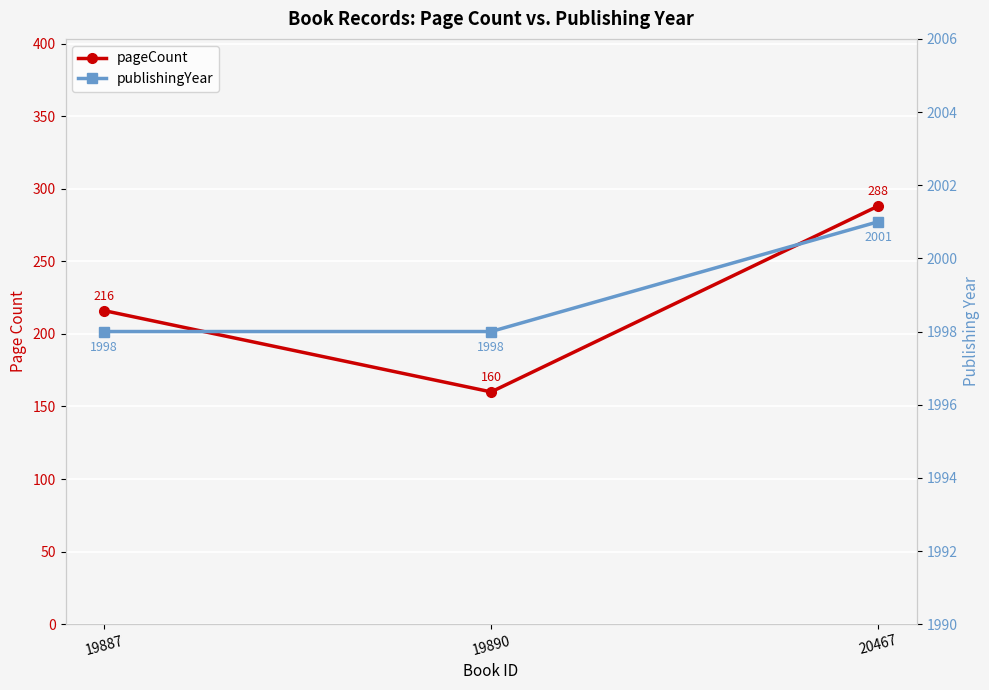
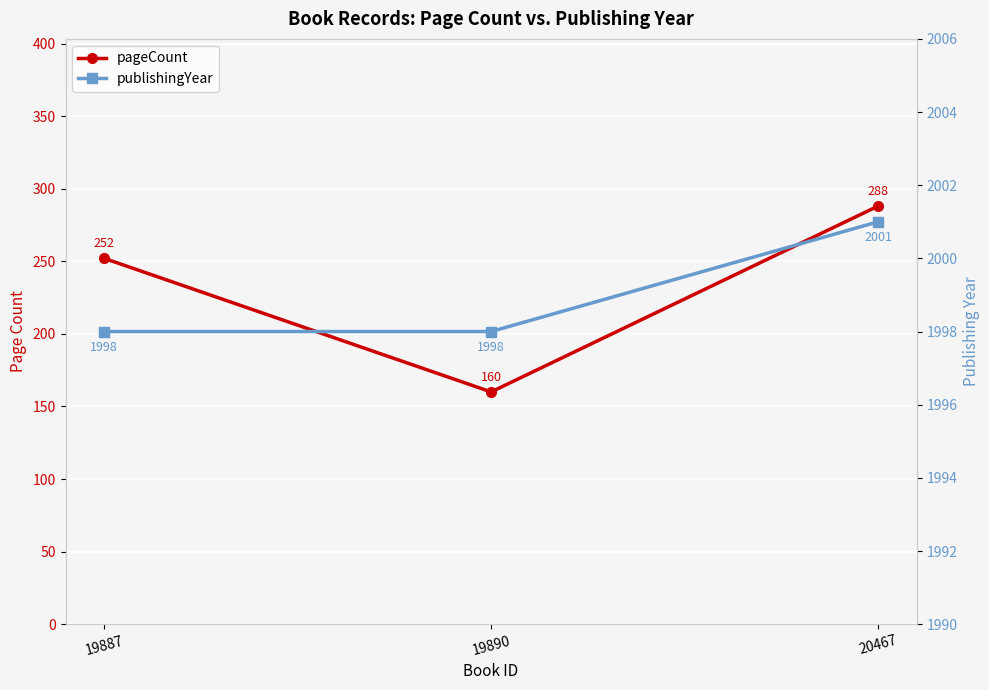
pageCount, 19887: 216 -> 252
